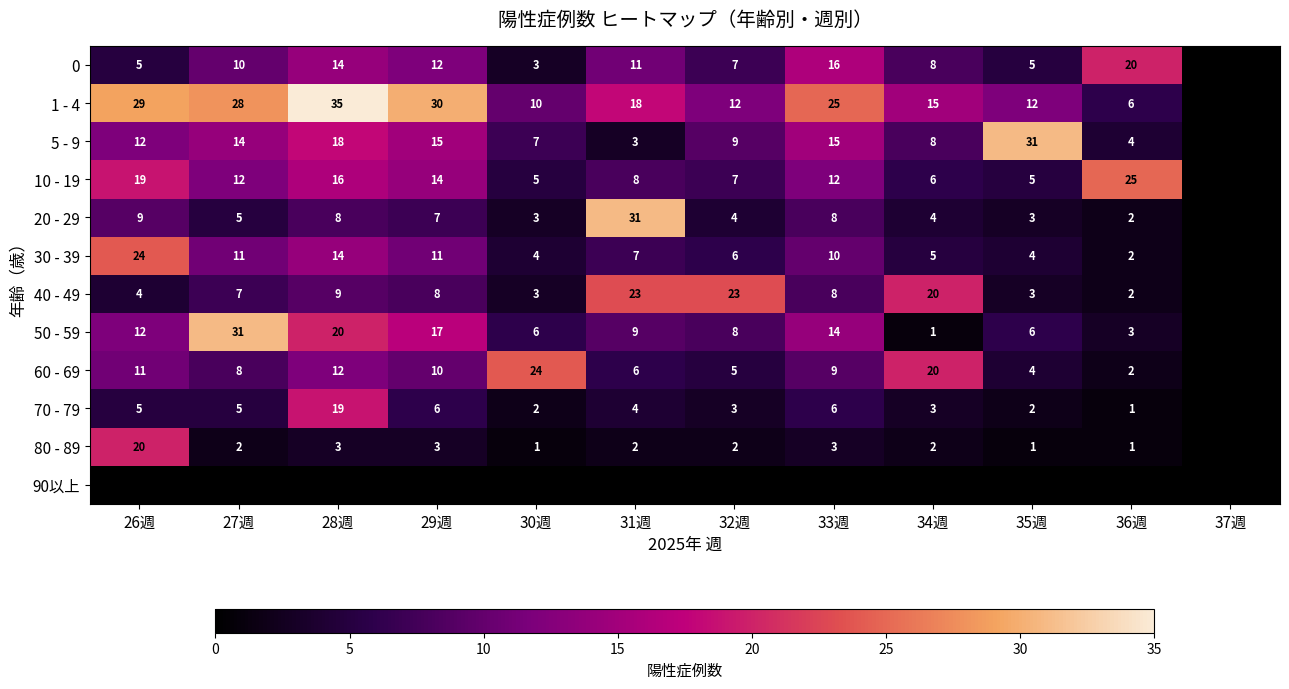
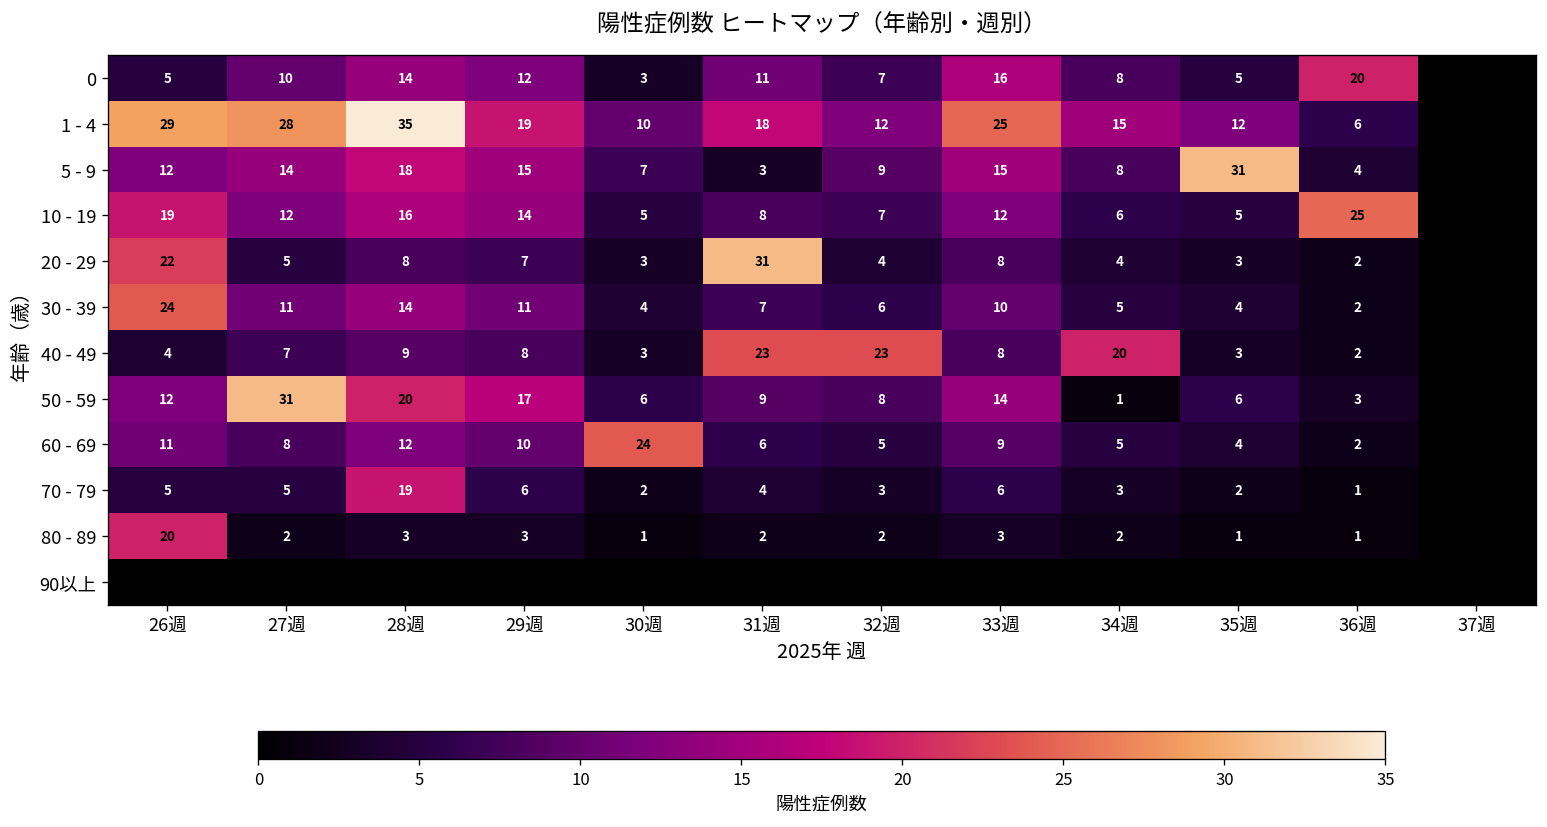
1 - 4, 29週: 30 -> 19
20 - 29, 26週: 9 -> 22
60 - 69, 34週: 20 -> 5
